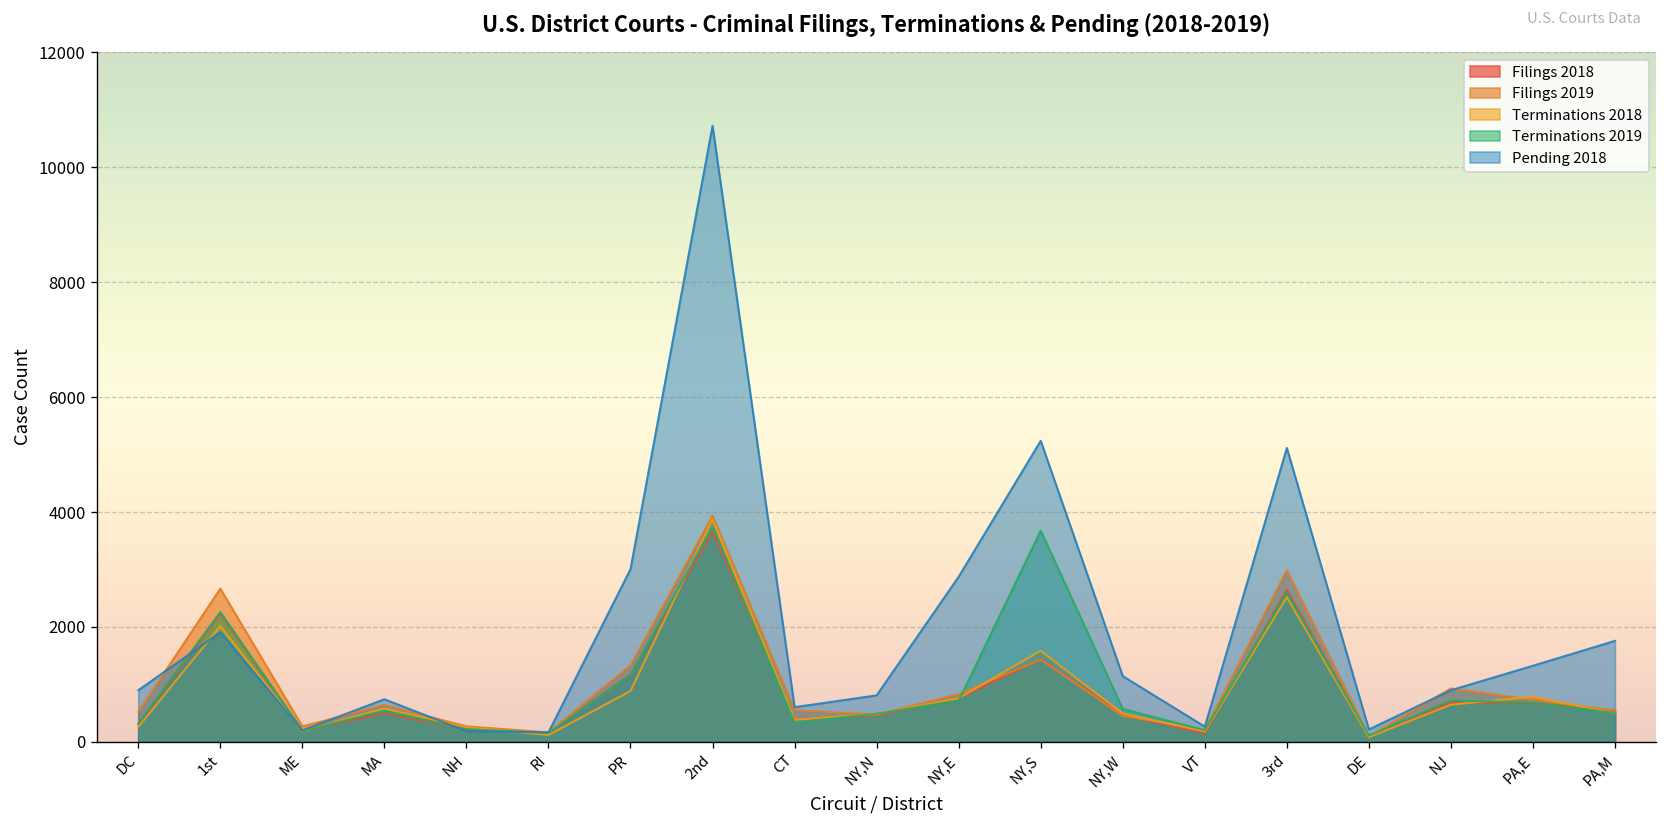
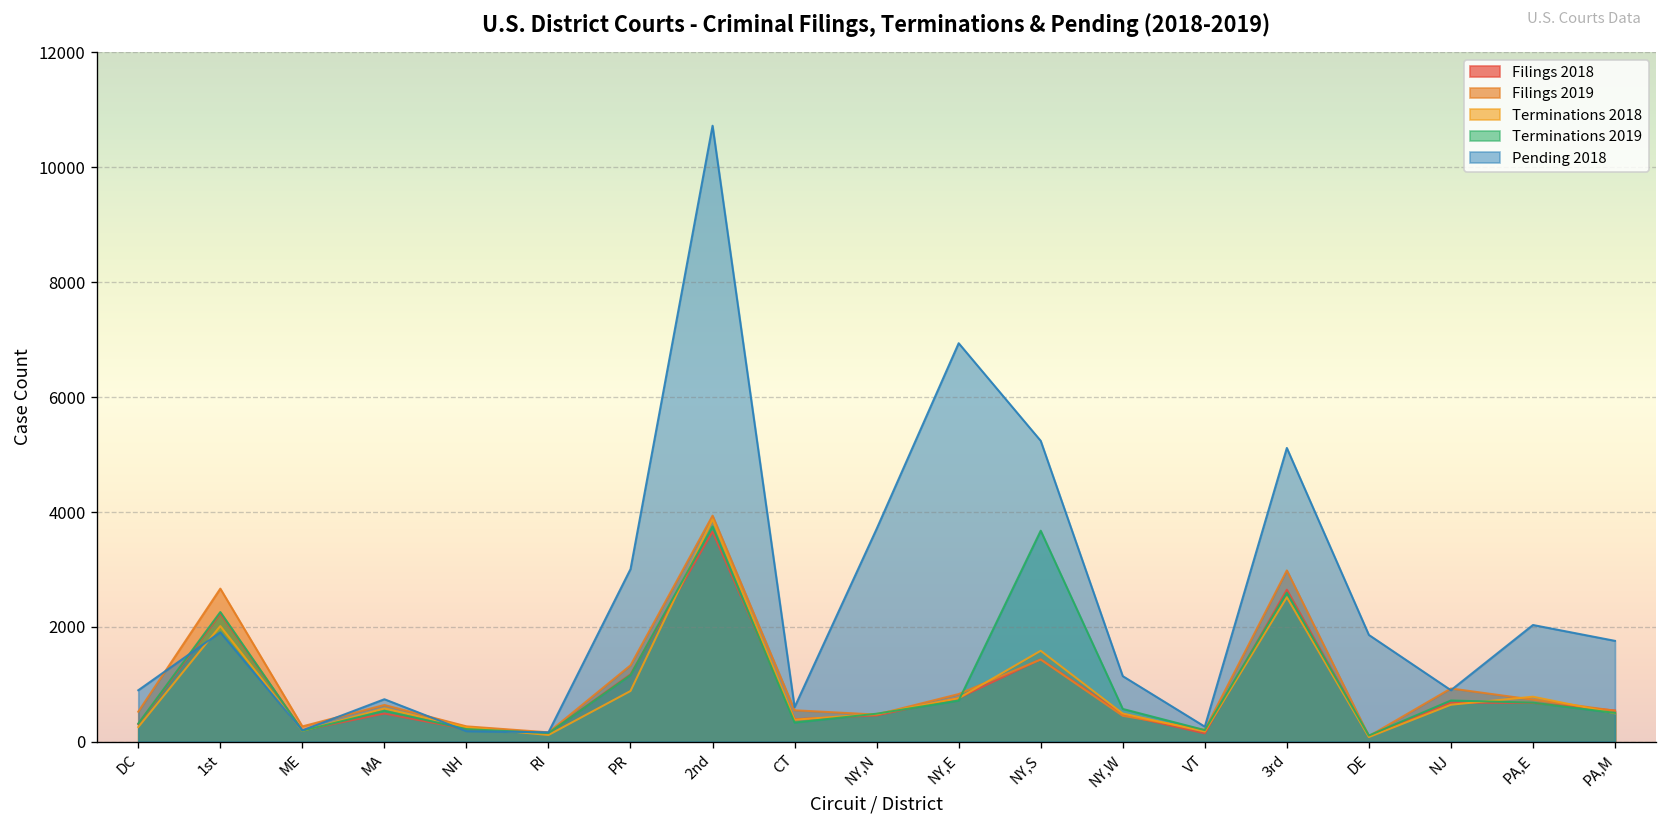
Pending 2018, NY,N: 800 -> 3700
Pending 2018, NY,E: 2900 -> 6900
Pending 2018, DE: 200 -> 1900
Pending 2018, PA,E: 1300 -> 2000
